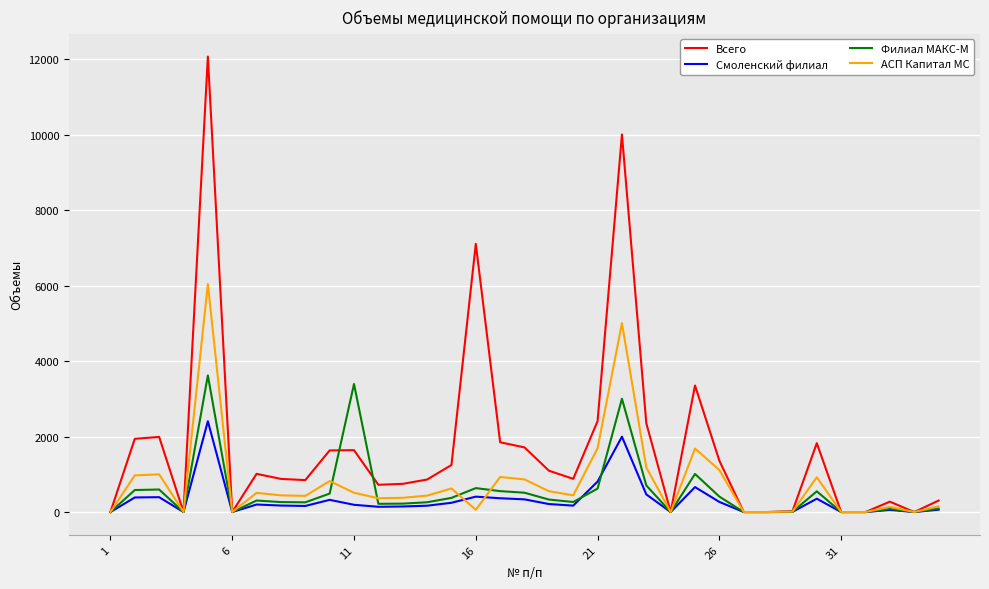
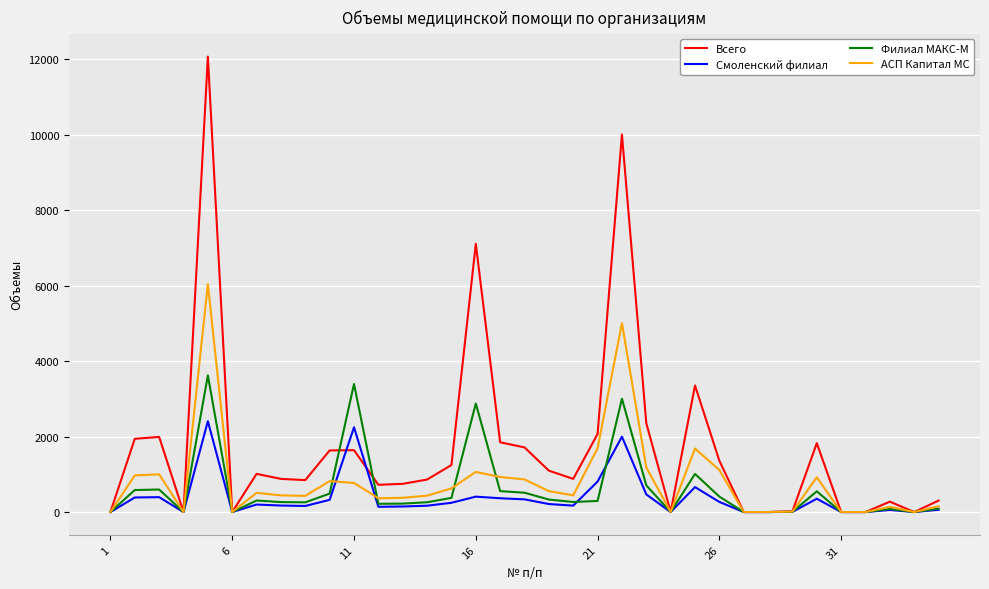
Смоленский филиал, 11: 200 -> 2200
АСП Капитал МС, 11: 500 -> 800
Филиал МАКС-М, 16: 600 -> 2900
АСП Капитал МС, 16: 100 -> 1100
Всего, 21: 2400 -> 2100
Филиал МАКС-М, 21: 600 -> 300
